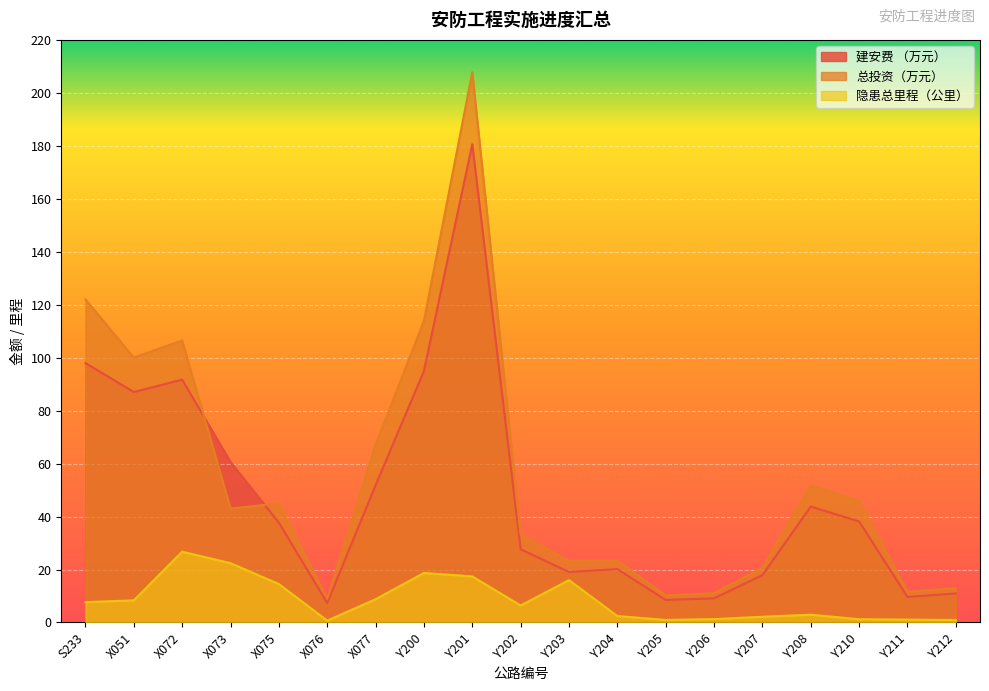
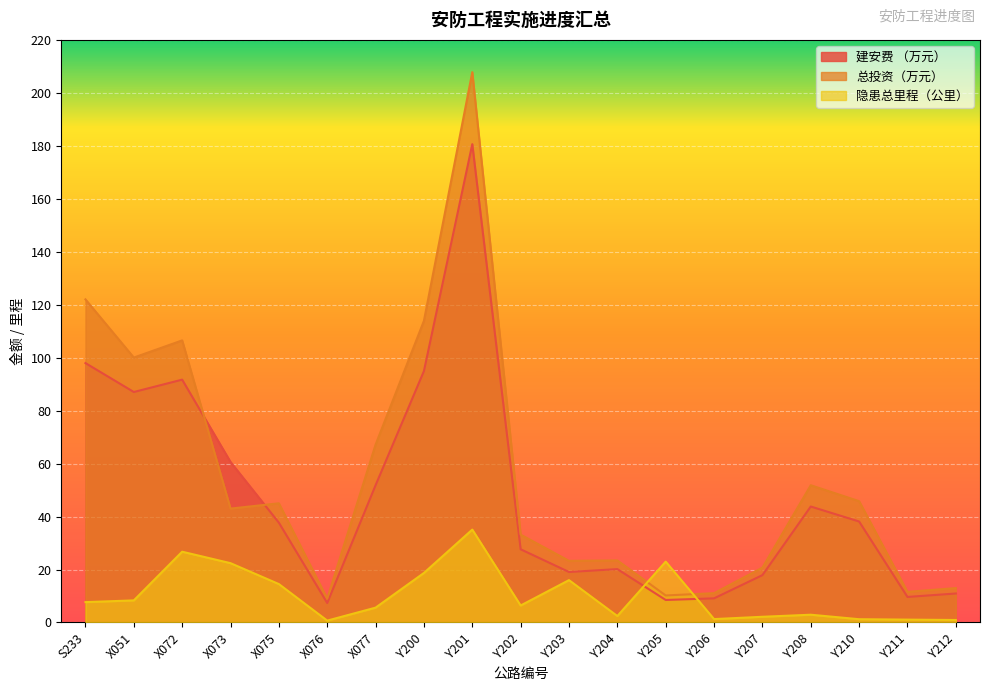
隐患总里程（公里）, X077: 9 -> 6
隐患总里程（公里）, Y201: 17 -> 35
隐患总里程（公里）, Y205: 1 -> 23
